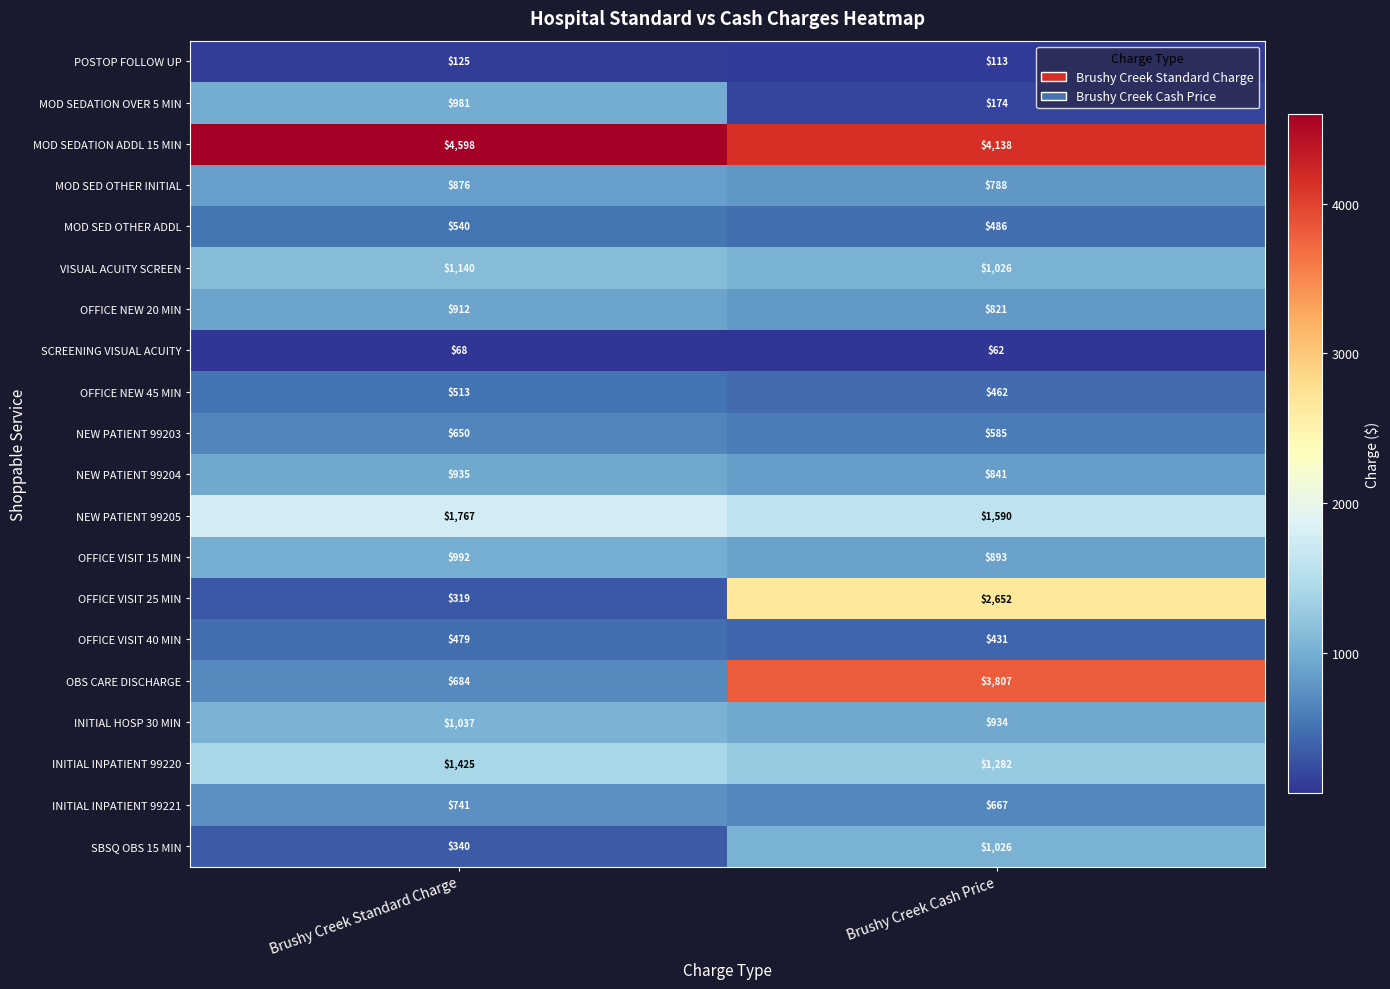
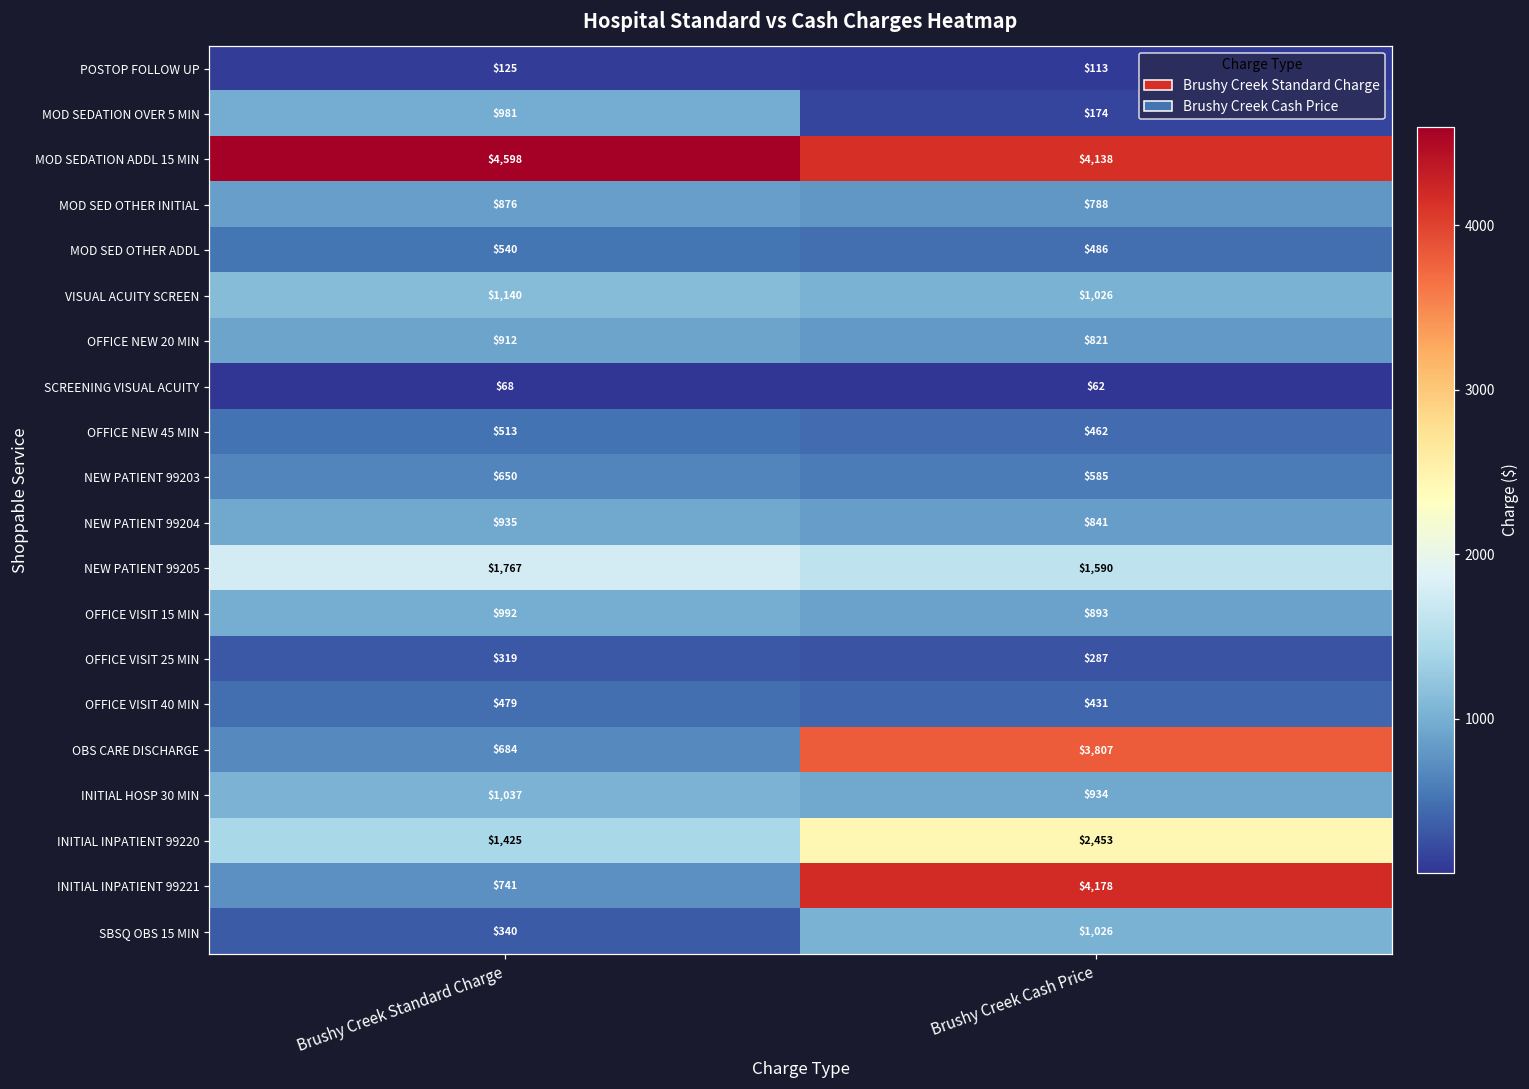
OFFICE VISIT 25 MIN, Brushy Creek Cash Price: $2,652 -> $287
INITIAL INPATIENT 99220, Brushy Creek Cash Price: $1,282 -> $2,453
INITIAL INPATIENT 99221, Brushy Creek Cash Price: $667 -> $4,178
